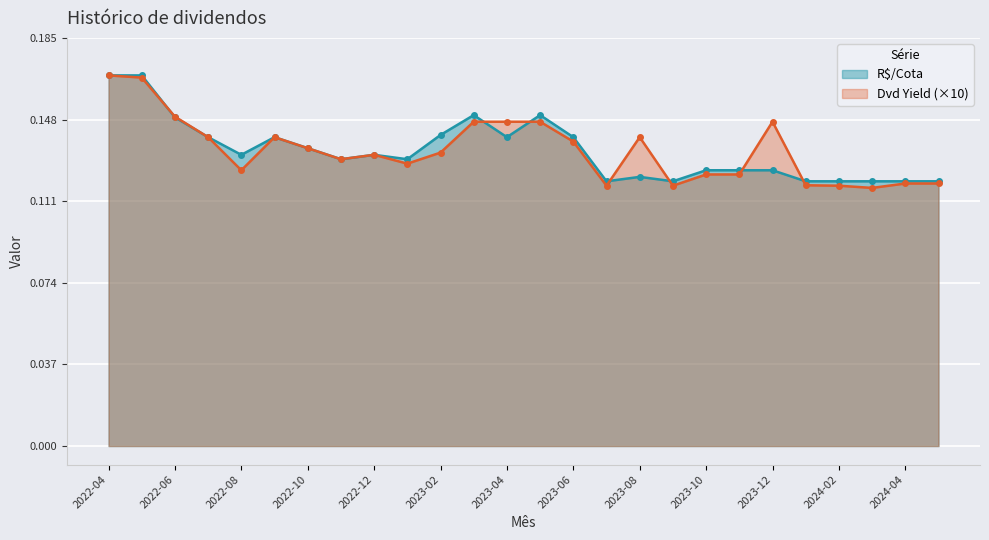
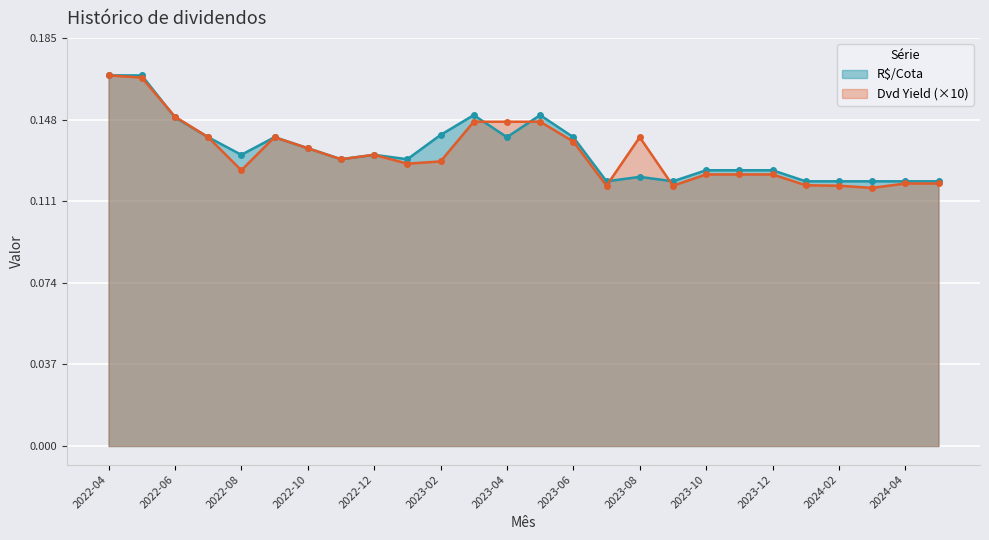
Dvd Yield (×10), 2023-02: 0.133 -> 0.129
Dvd Yield (×10), 2023-12: 0.147 -> 0.123
